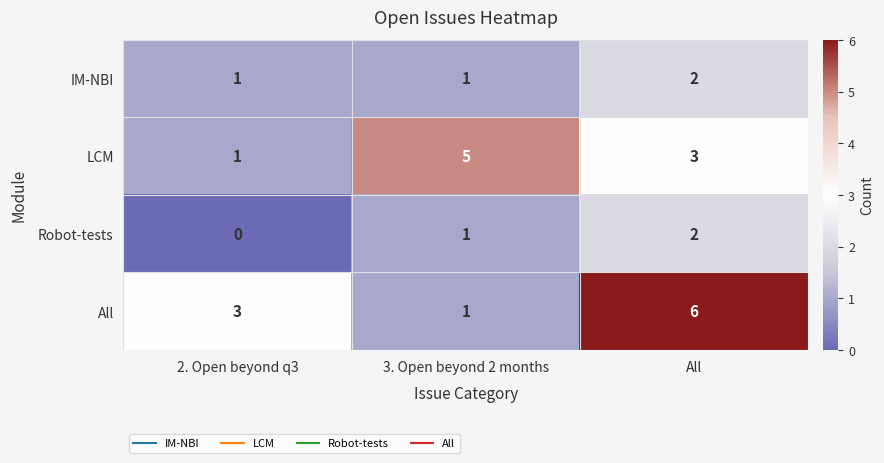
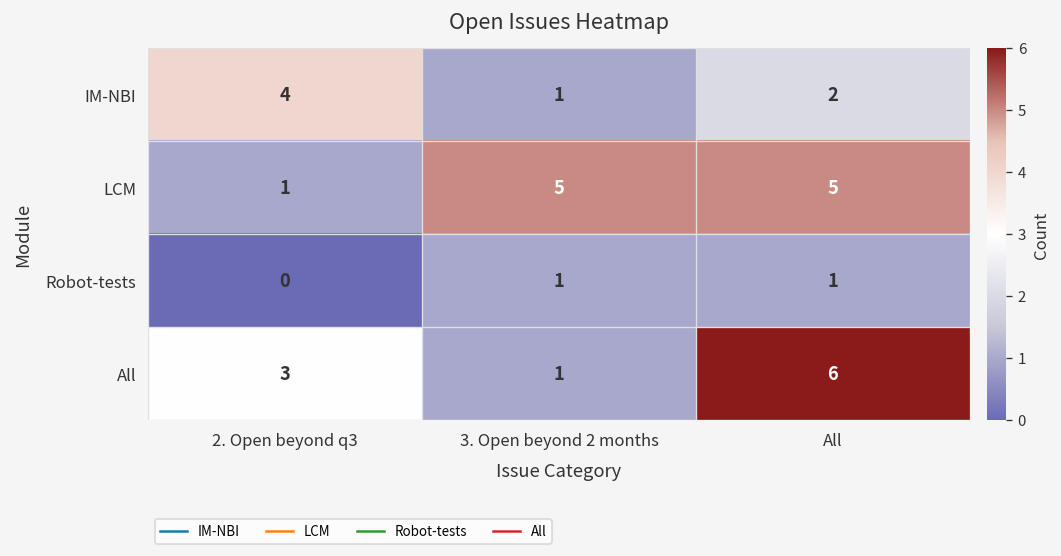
IM-NBI, 2. Open beyond q3: 1 -> 4
LCM, All: 3 -> 5
Robot-tests, All: 2 -> 1
